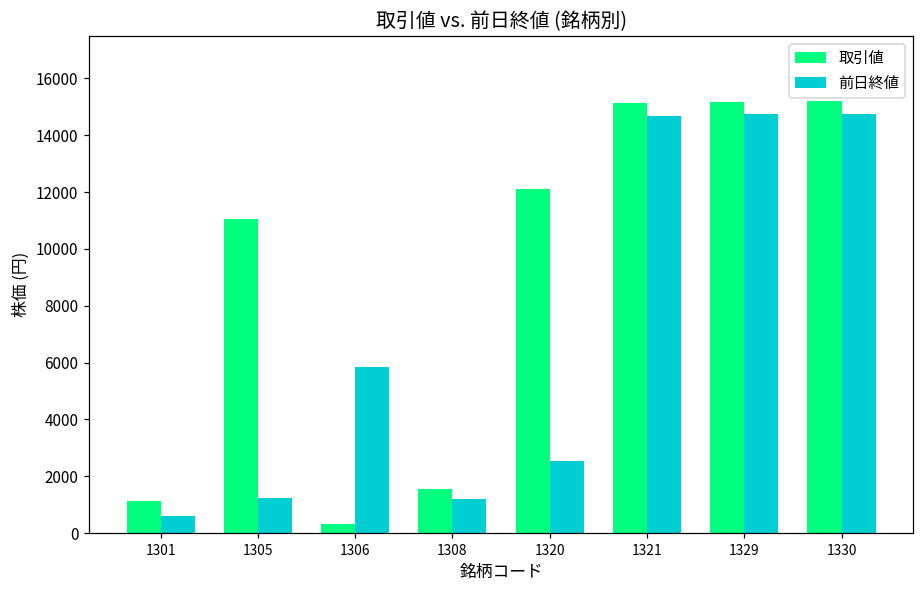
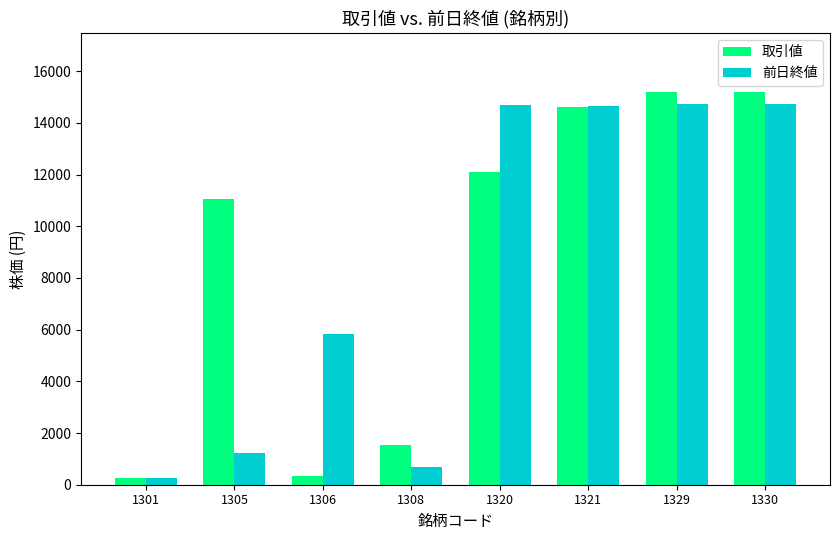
取引値, 1301: 1100 -> 300
前日終値, 1301: 600 -> 300
前日終値, 1308: 1200 -> 700
前日終値, 1320: 2500 -> 14700
取引値, 1321: 15100 -> 14600
